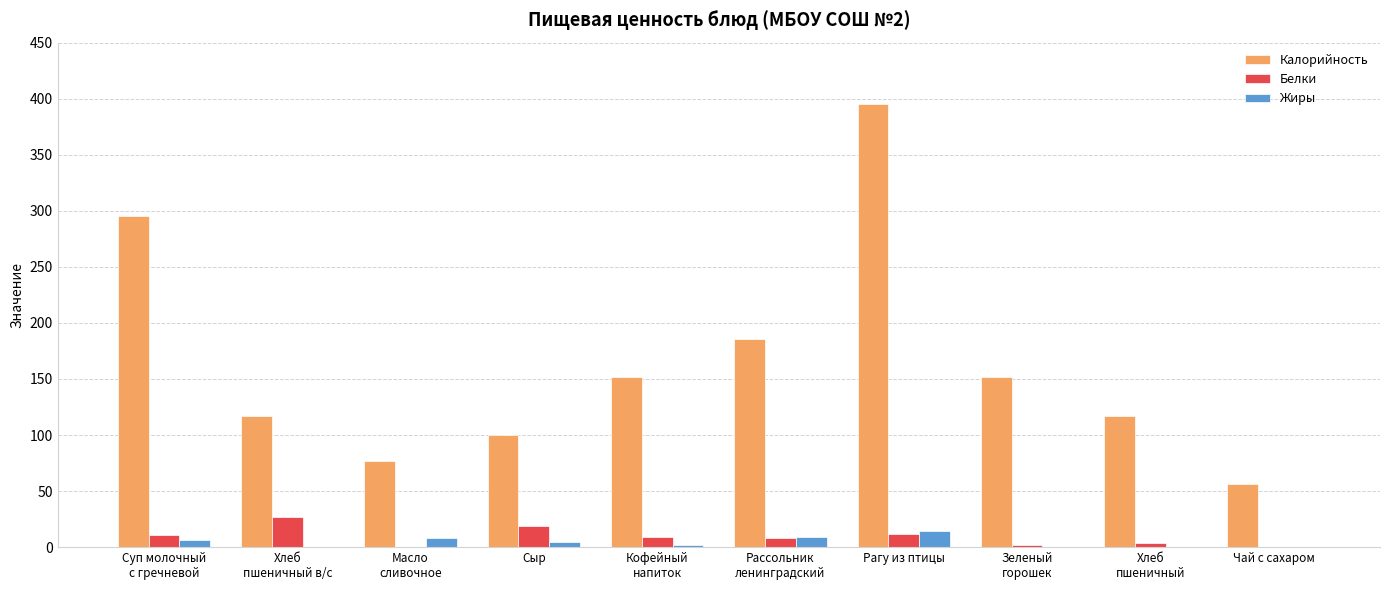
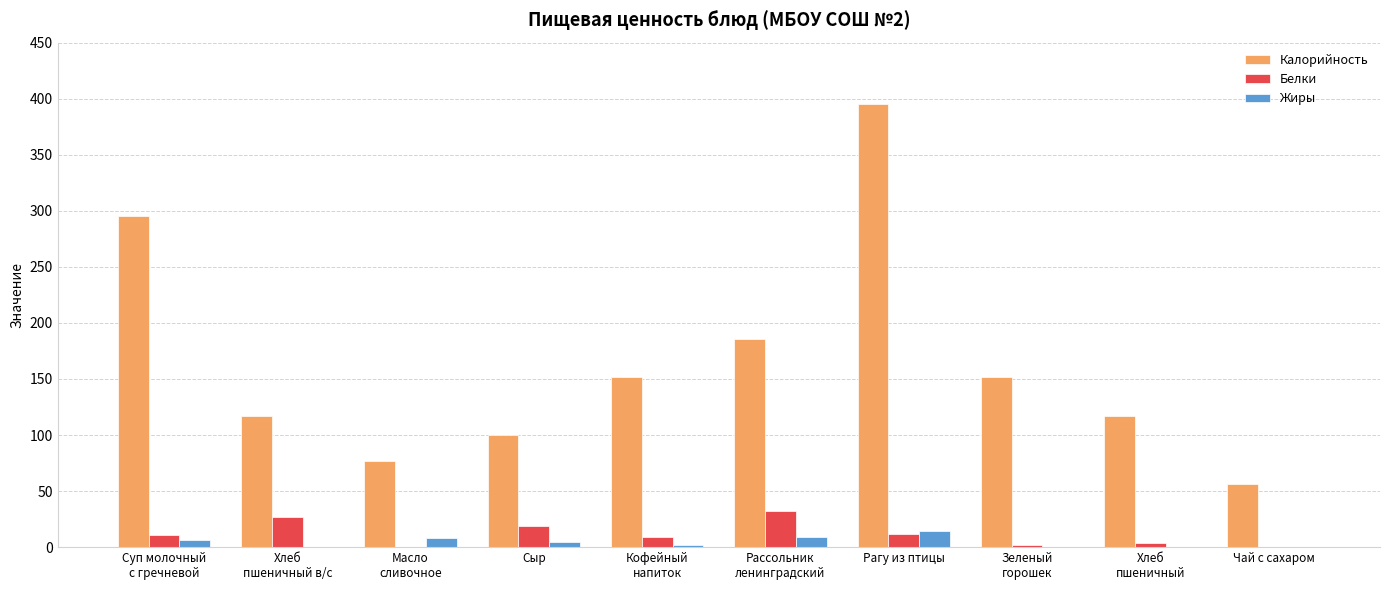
Белки, Рассольник ленинградский: 8 -> 32
